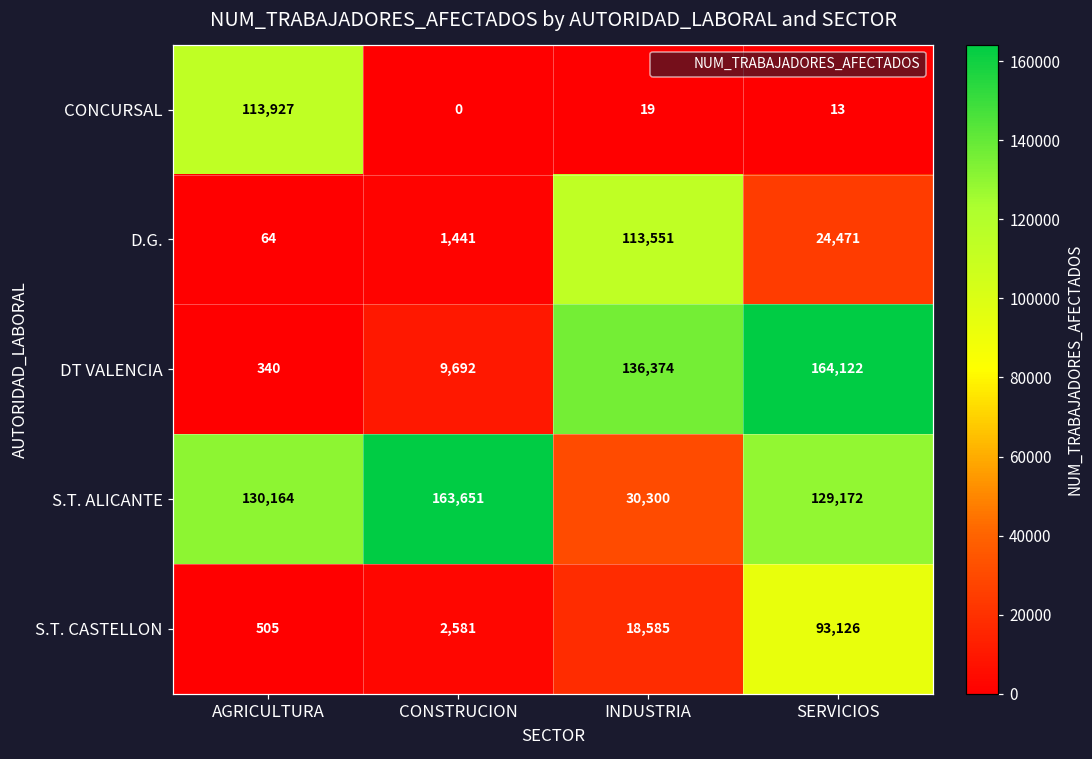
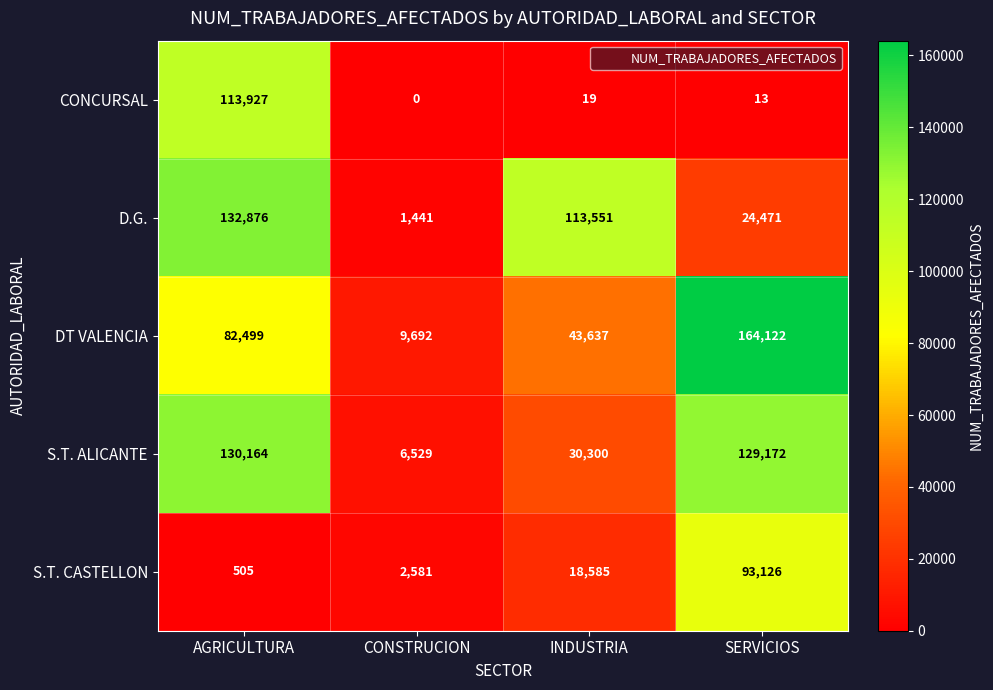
D.G., AGRICULTURA: 64 -> 132,876
DT VALENCIA, AGRICULTURA: 340 -> 82,499
DT VALENCIA, INDUSTRIA: 136,374 -> 43,637
S.T. ALICANTE, CONSTRUCION: 163,651 -> 6,529
